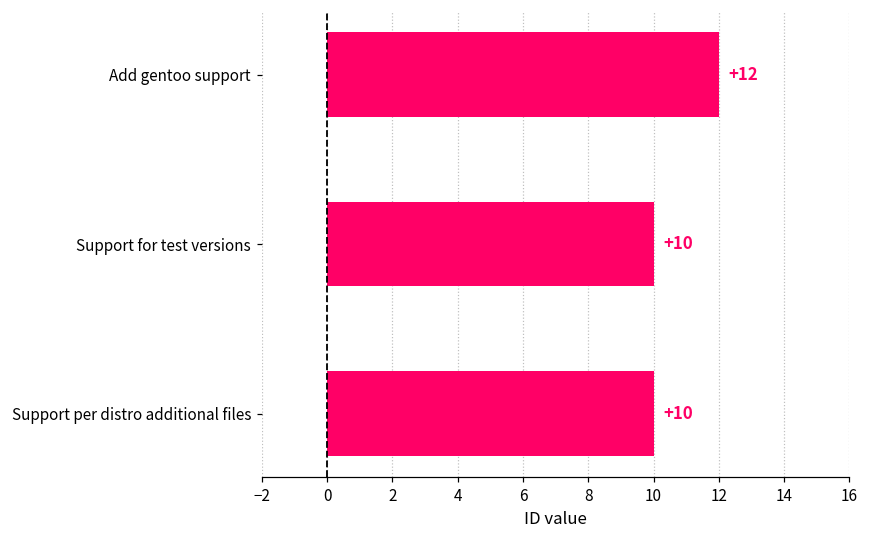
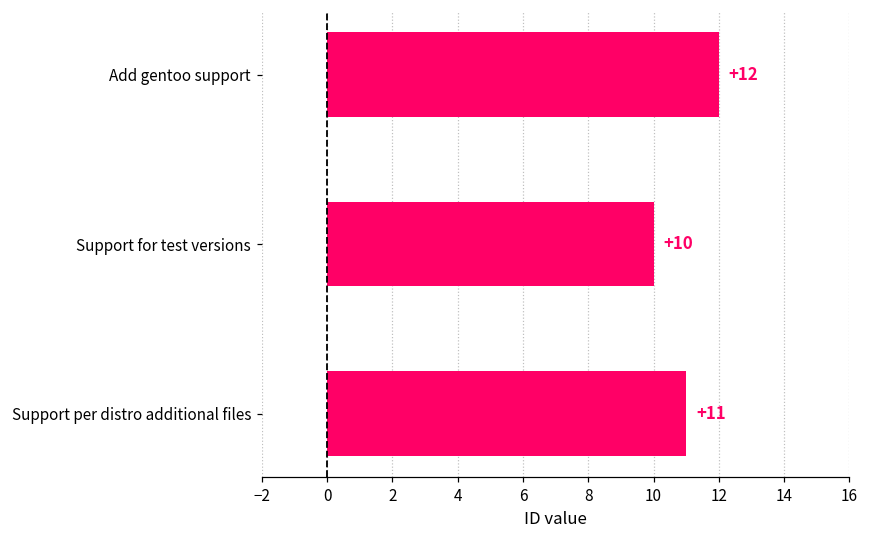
Support per distro additional files: +10 -> +11
